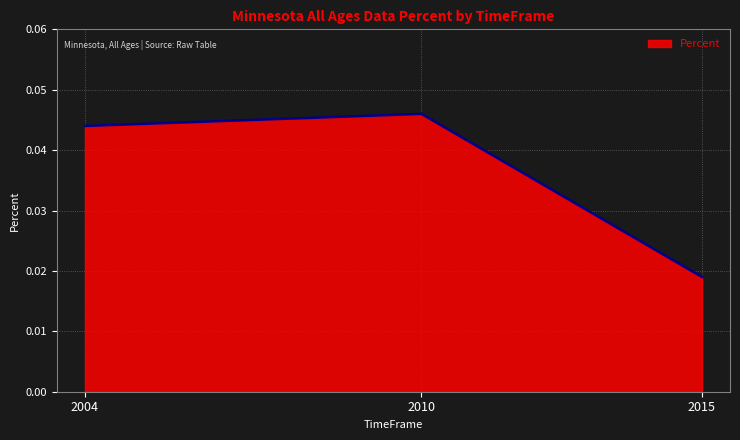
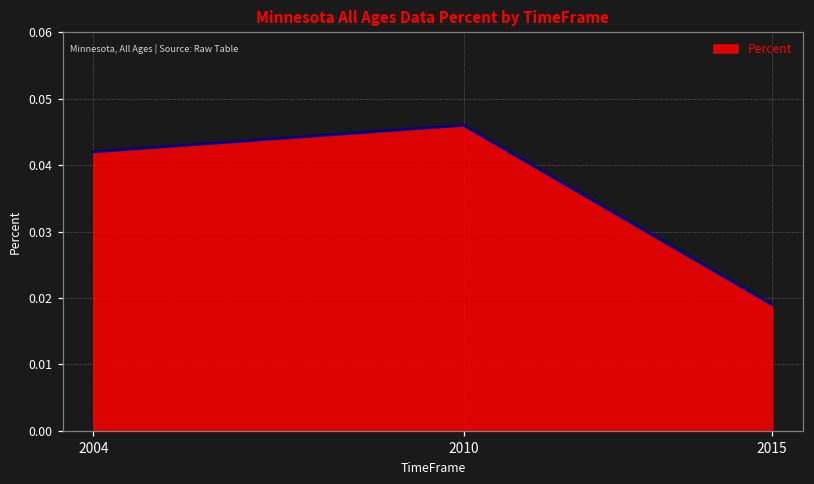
2004: 0.044 -> 0.042
